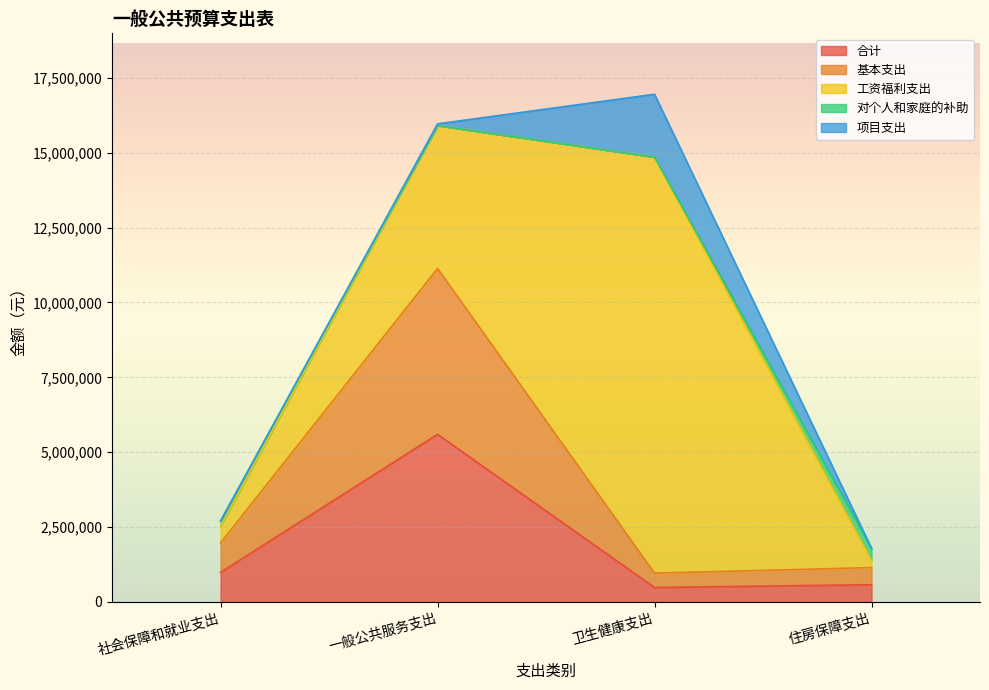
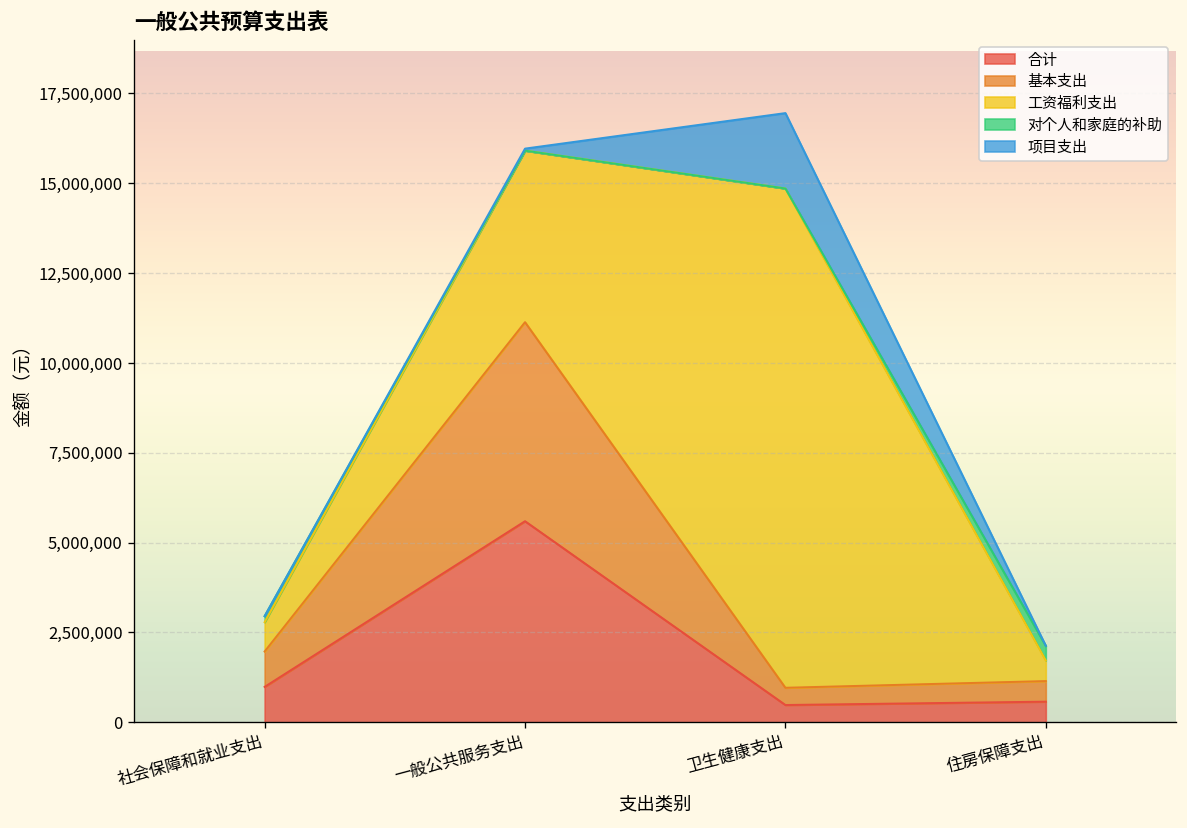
工资福利支出, 社会保障和就业支出: 600,000 -> 800,000
工资福利支出, 住房保障支出: 200,000 -> 600,000
